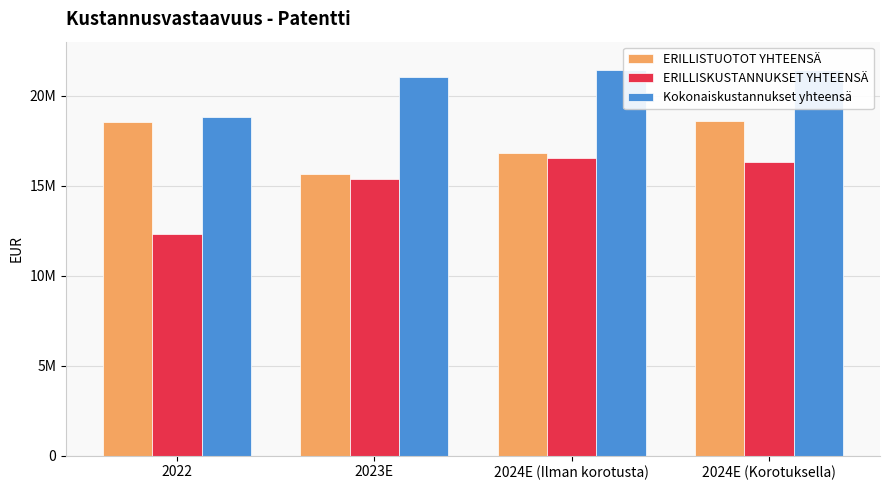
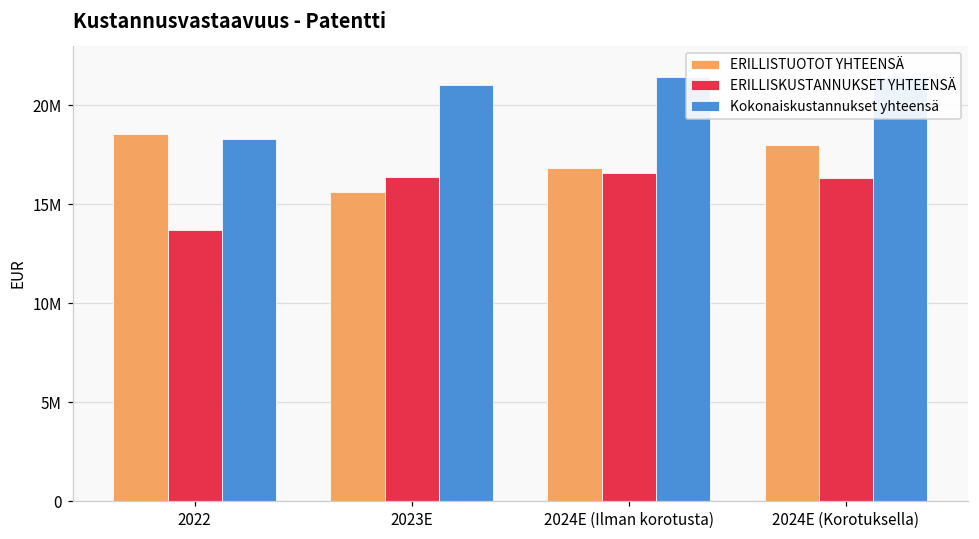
ERILLISKUSTANNUKSET YHTEENSÄ, 2022: 12300000 -> 13700000
Kokonaiskustannukset yhteensä, 2022: 18800000 -> 18300000
ERILLISKUSTANNUKSET YHTEENSÄ, 2023E: 15400000 -> 16400000
ERILLISTUOTOT YHTEENSÄ, 2024E (Korotuksella): 18600000 -> 18000000
